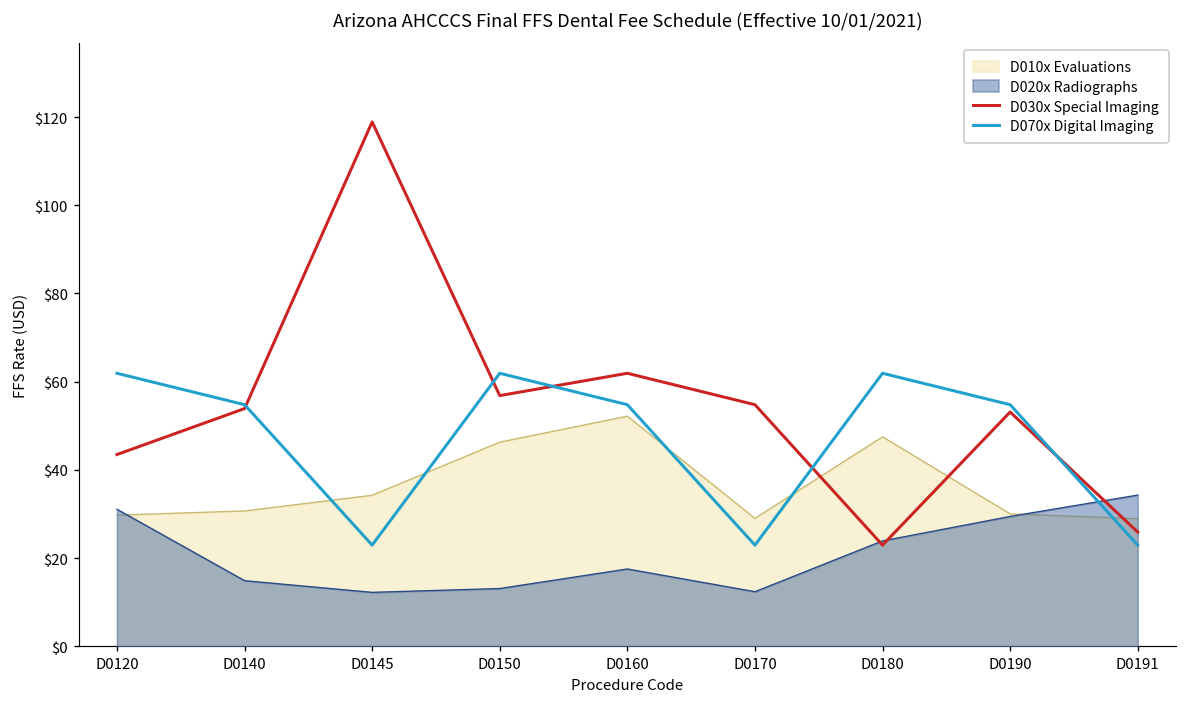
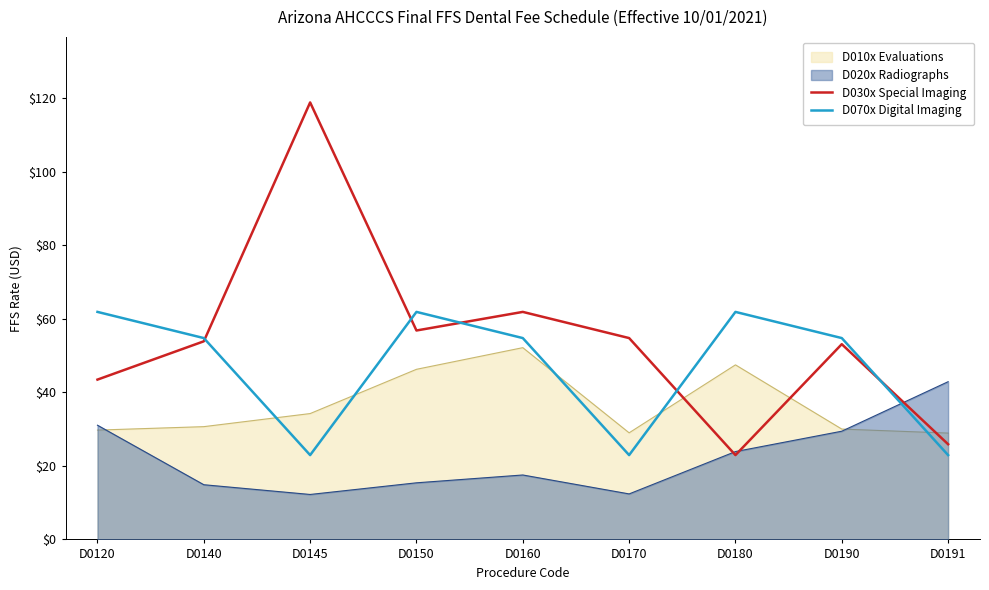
D020x Radiographs, D0150: $13 -> $15
D020x Radiographs, D0191: $34 -> $43
